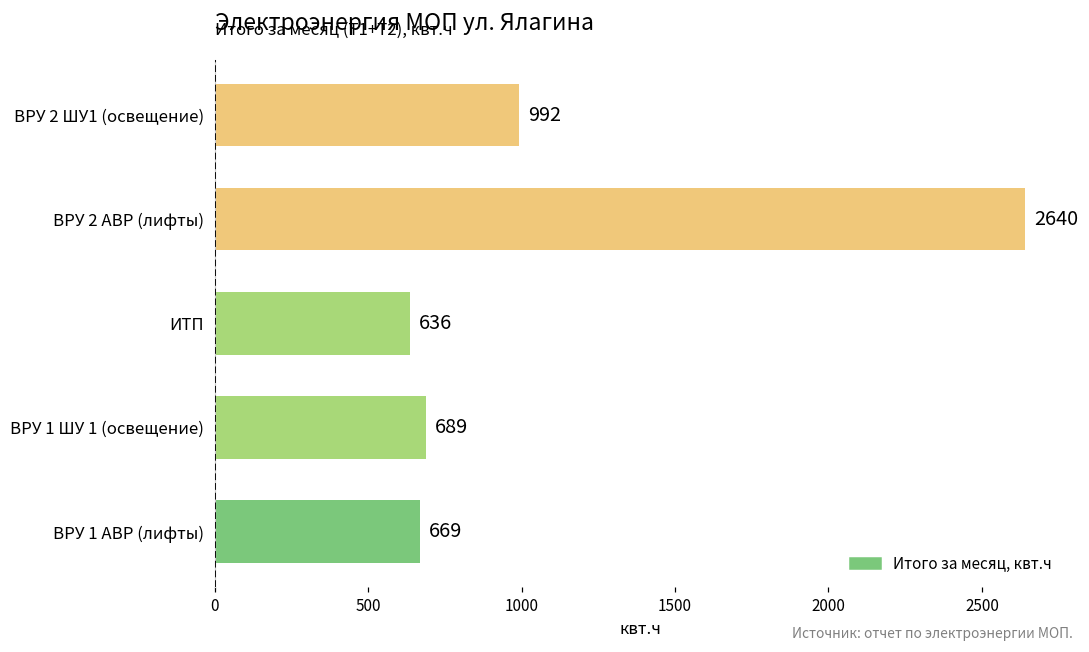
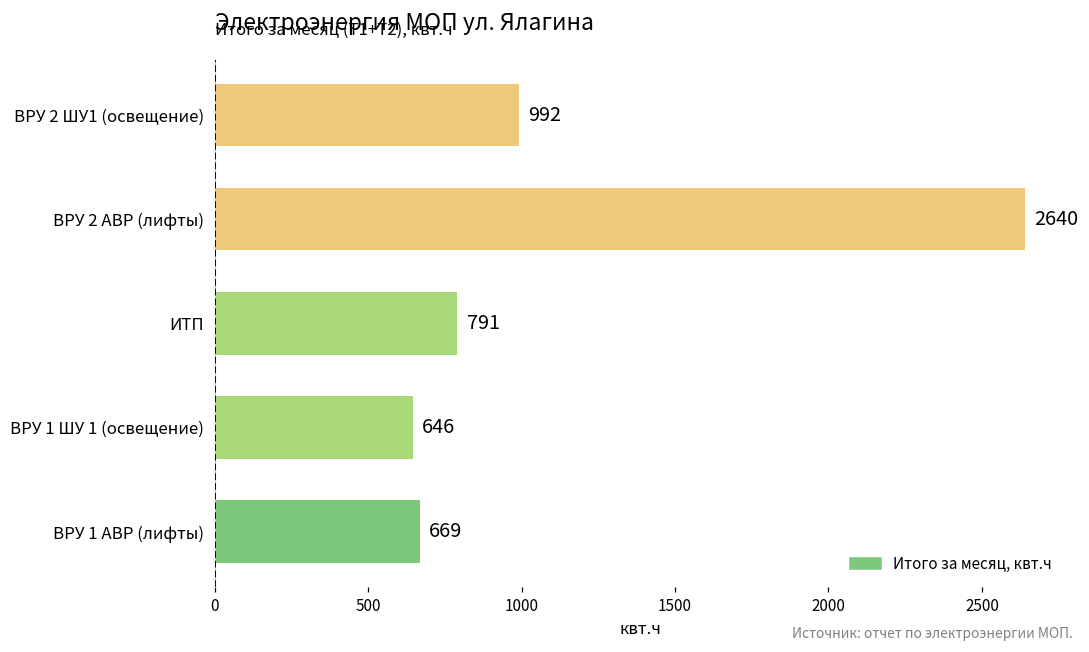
ИТП: 636 -> 791
ВРУ 1 ШУ 1 (освещение): 689 -> 646
